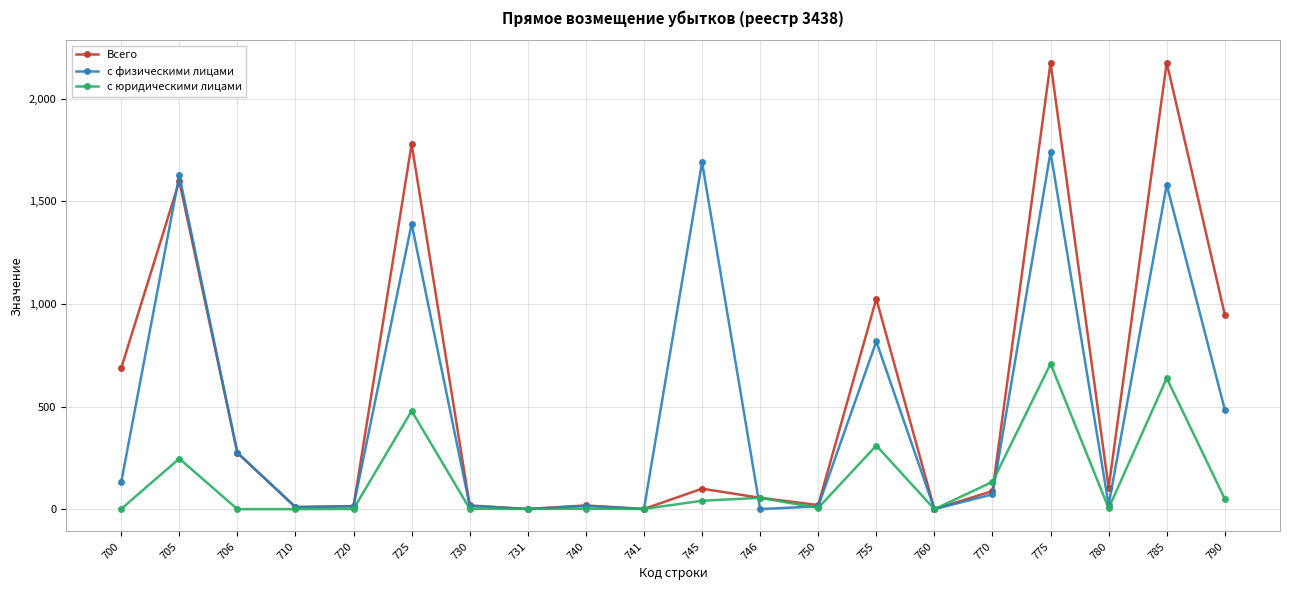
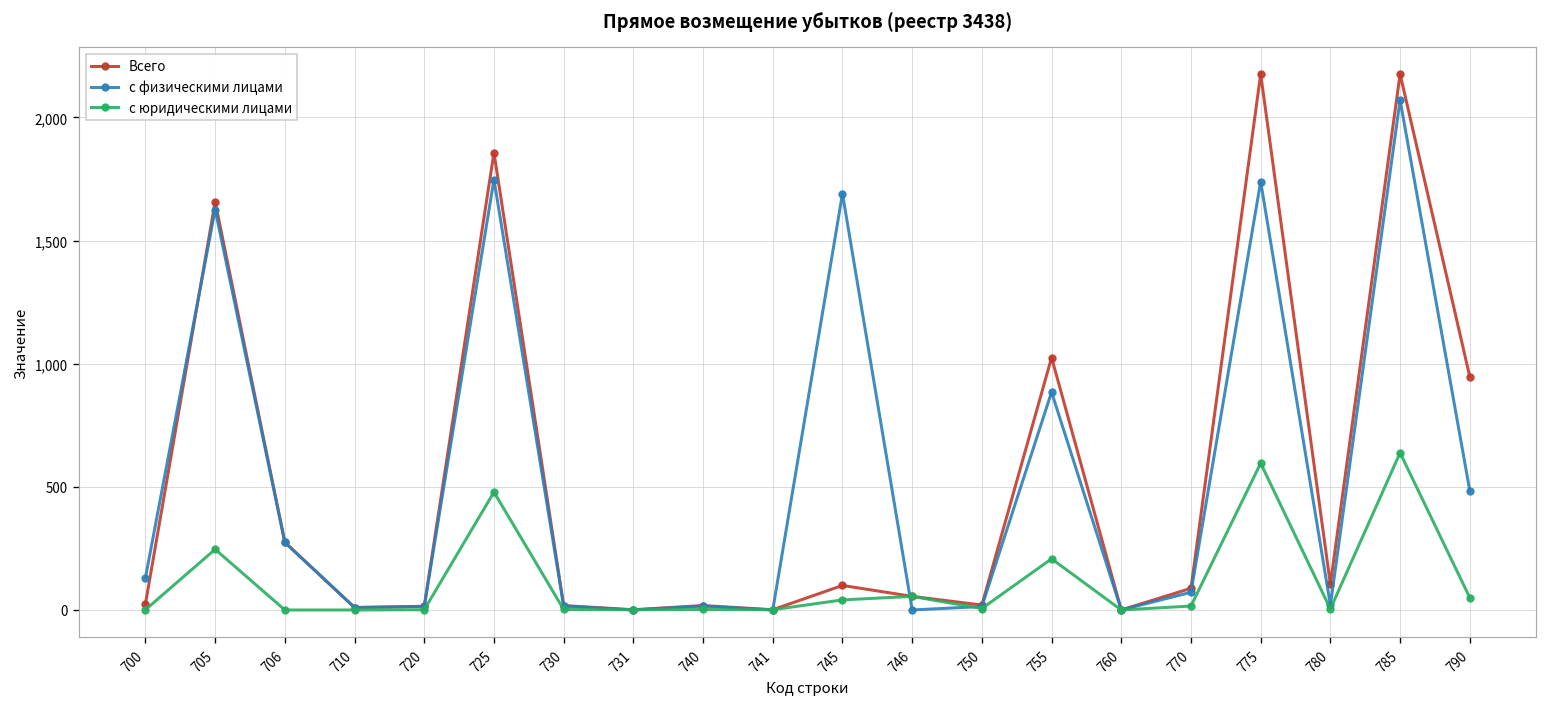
Всего, 700: 690 -> 30
Всего, 705: 1,600 -> 1,660
Всего, 725: 1,780 -> 1,860
с физическими лицами, 725: 1,390 -> 1,750
с физическими лицами, 755: 820 -> 880
с юридическими лицами, 755: 310 -> 210
с юридическими лицами, 770: 130 -> 20
с юридическими лицами, 775: 710 -> 600
с физическими лицами, 785: 1,580 -> 2,070
